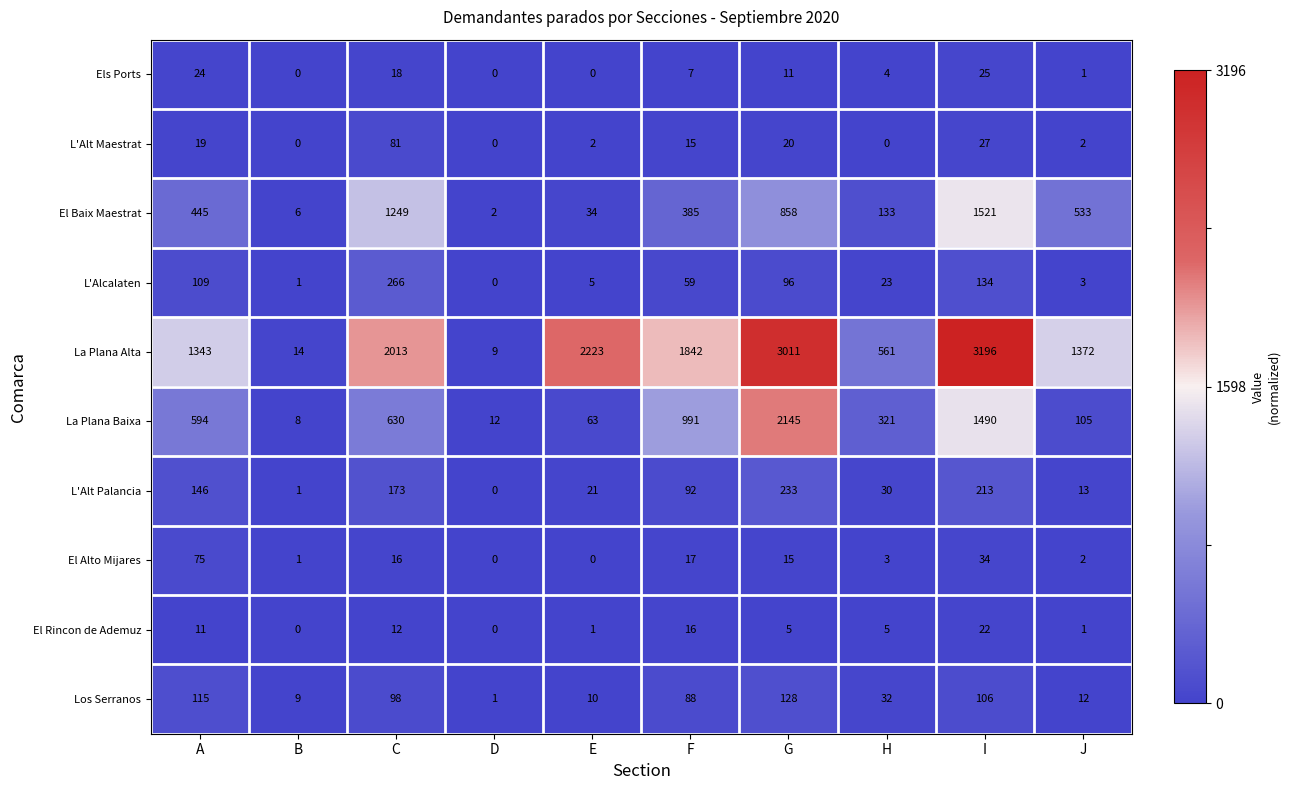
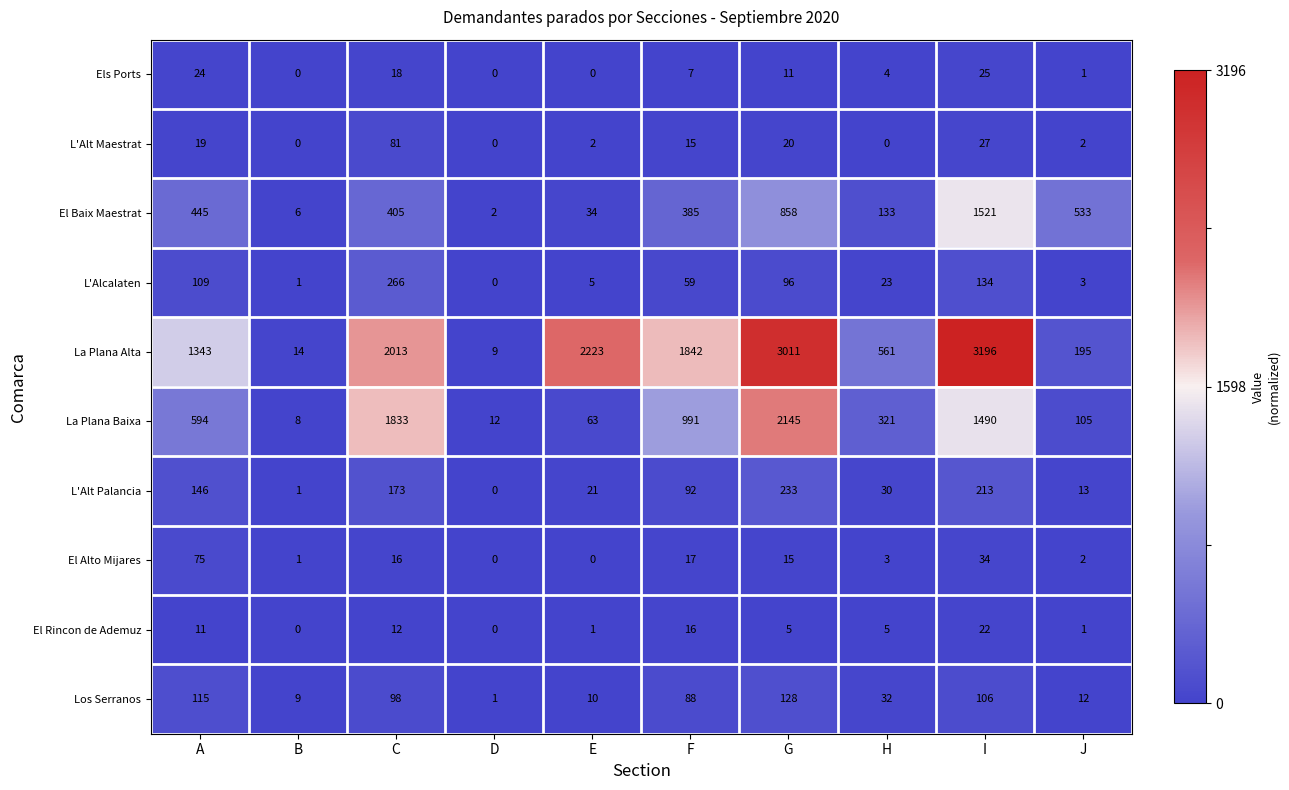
El Baix Maestrat, C: 1249 -> 405
La Plana Alta, J: 1372 -> 195
La Plana Baixa, C: 630 -> 1833
